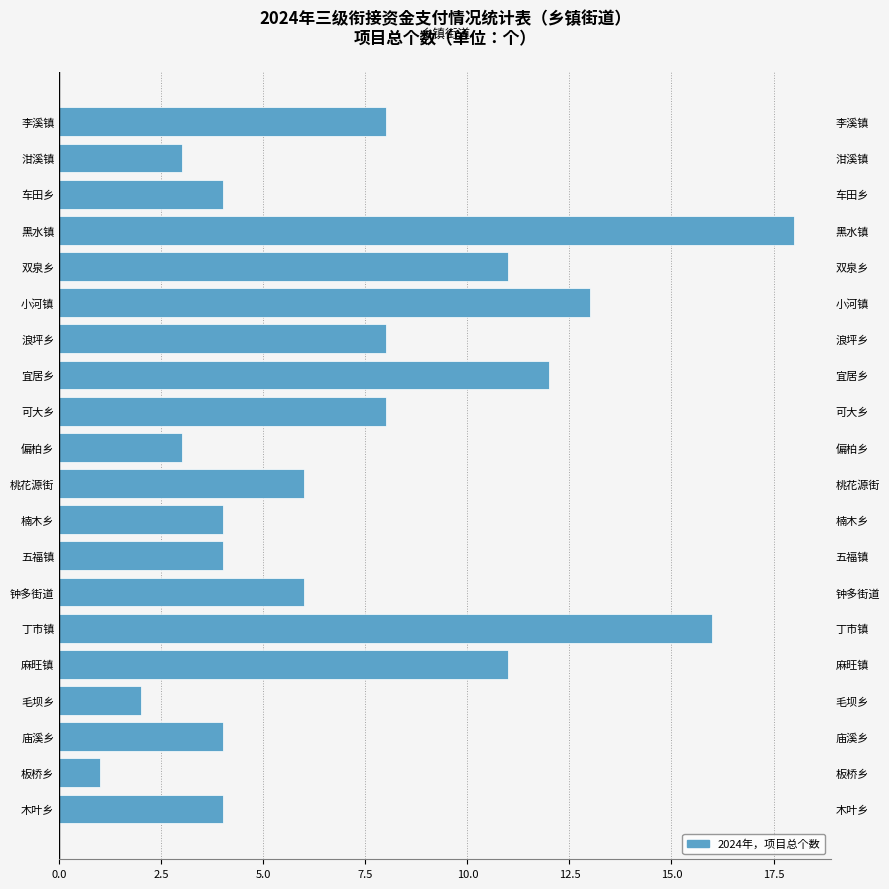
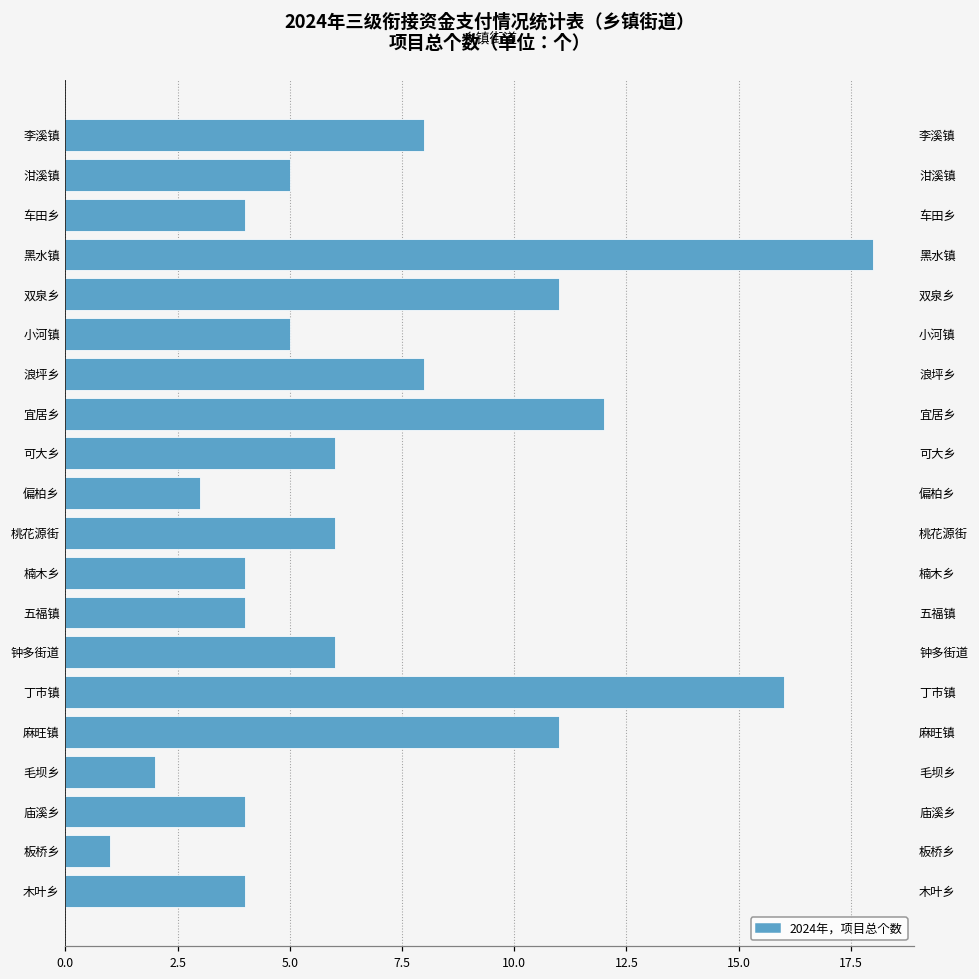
泔溪镇: 3 -> 5
小河镇: 13 -> 5
可大乡: 8 -> 6
